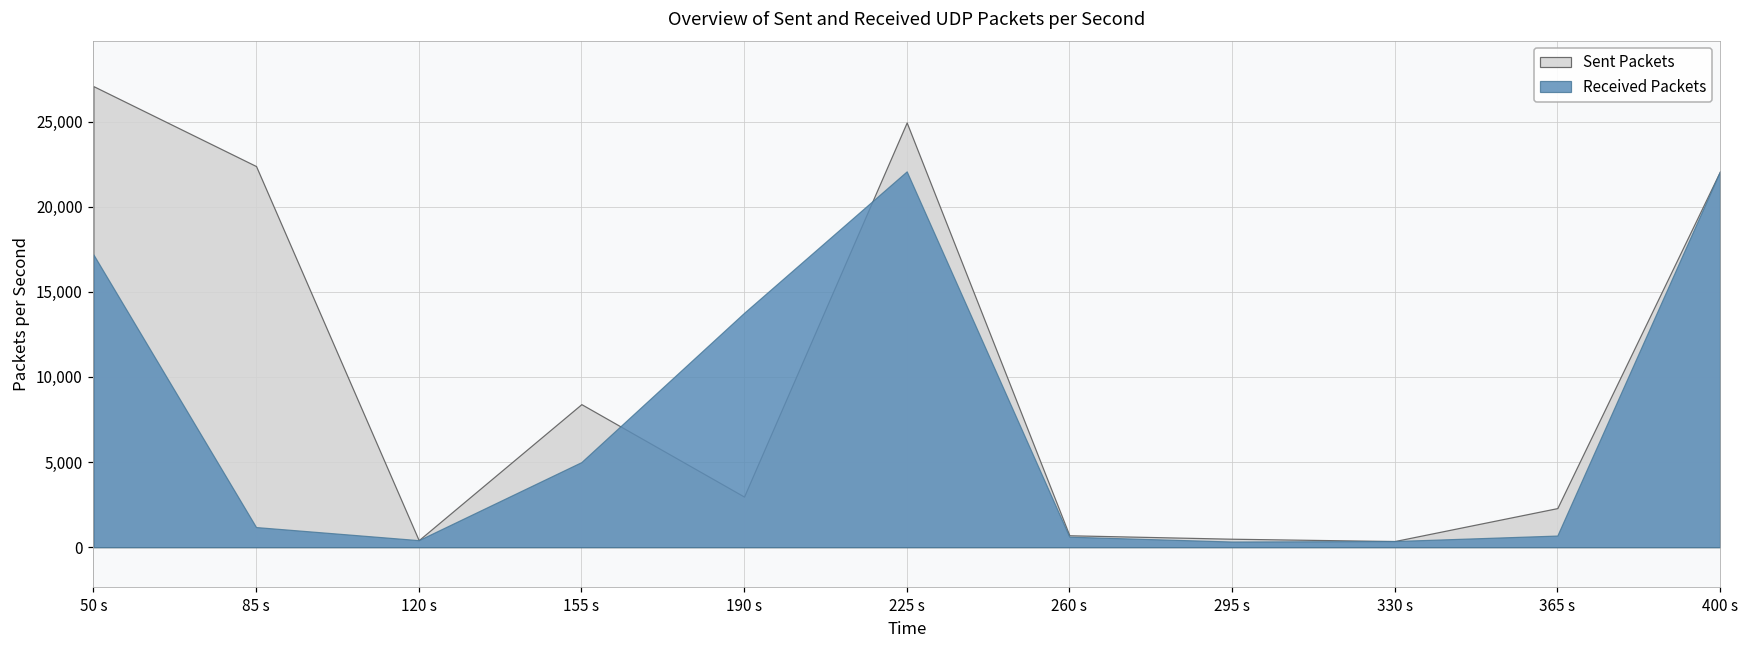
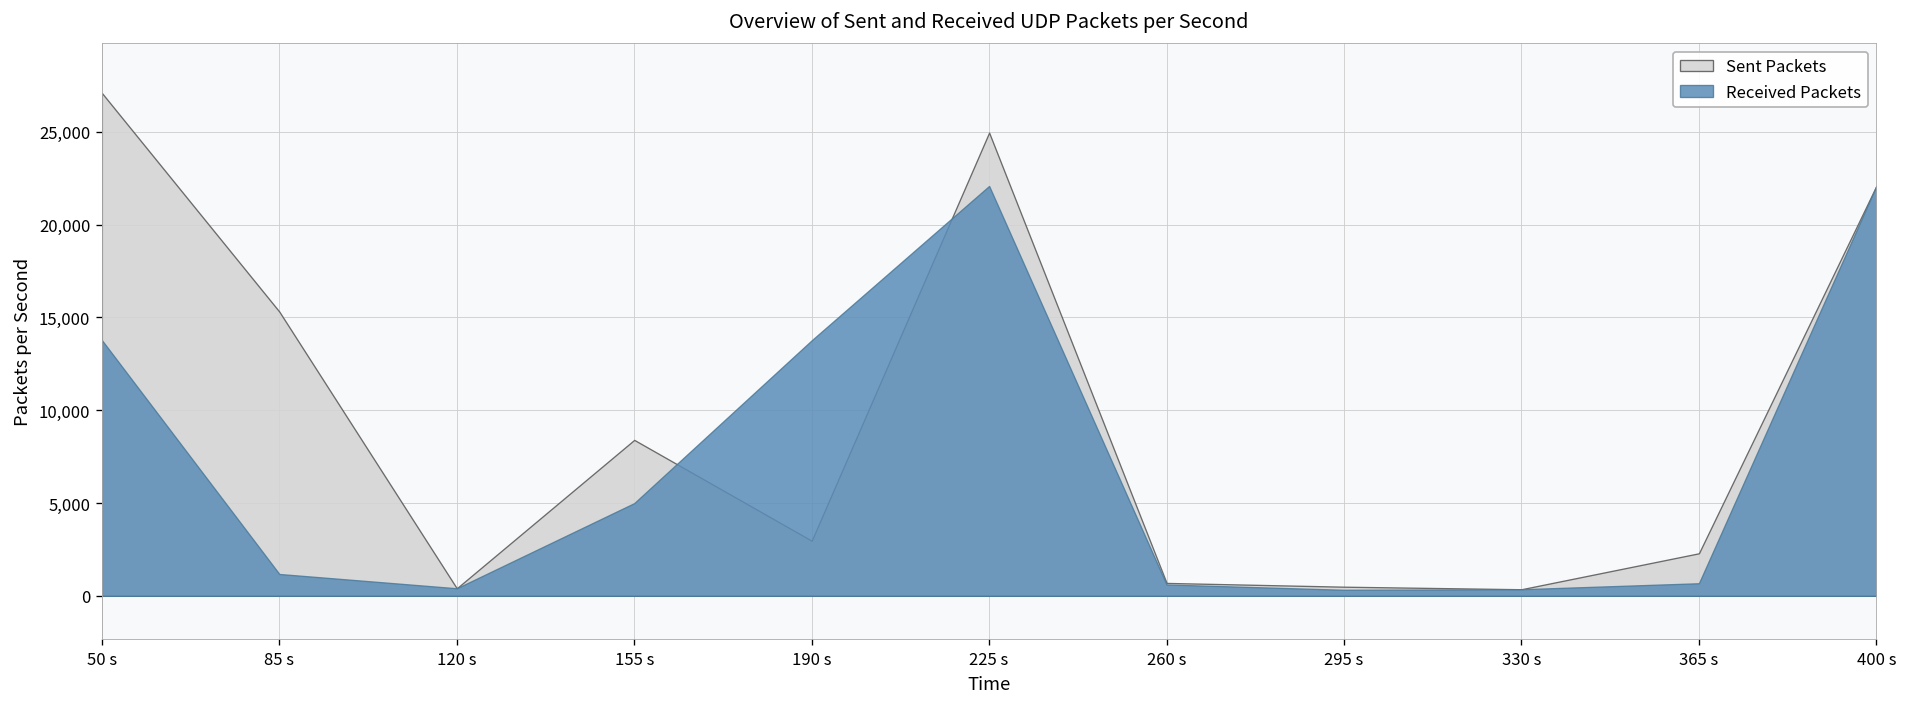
Received Packets, 50 s: 17,200 -> 13,800
Sent Packets, 85 s: 22,400 -> 15,300
